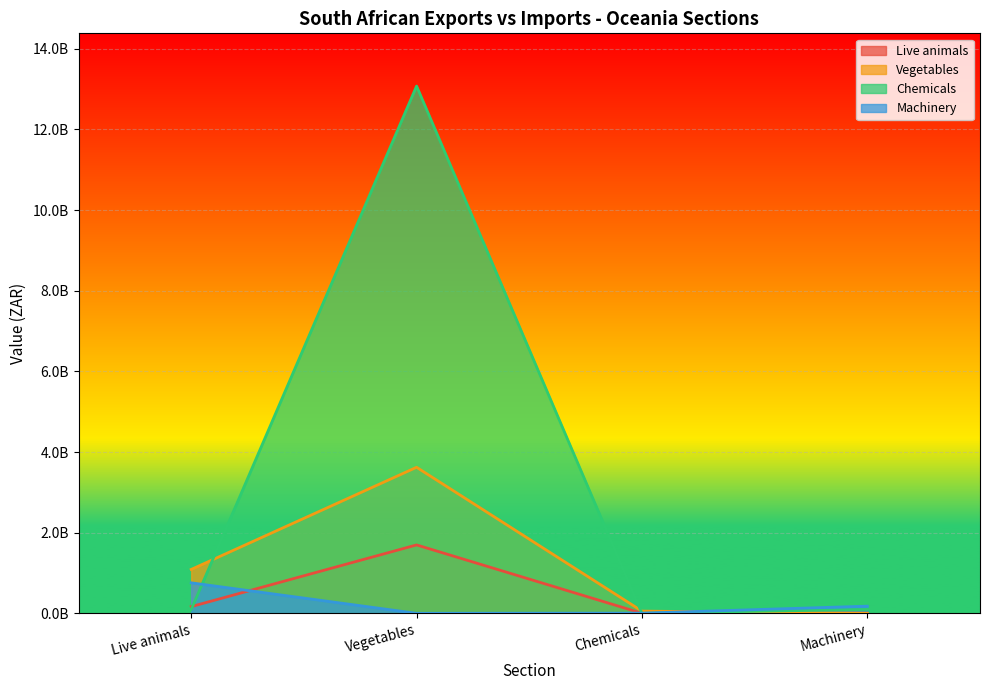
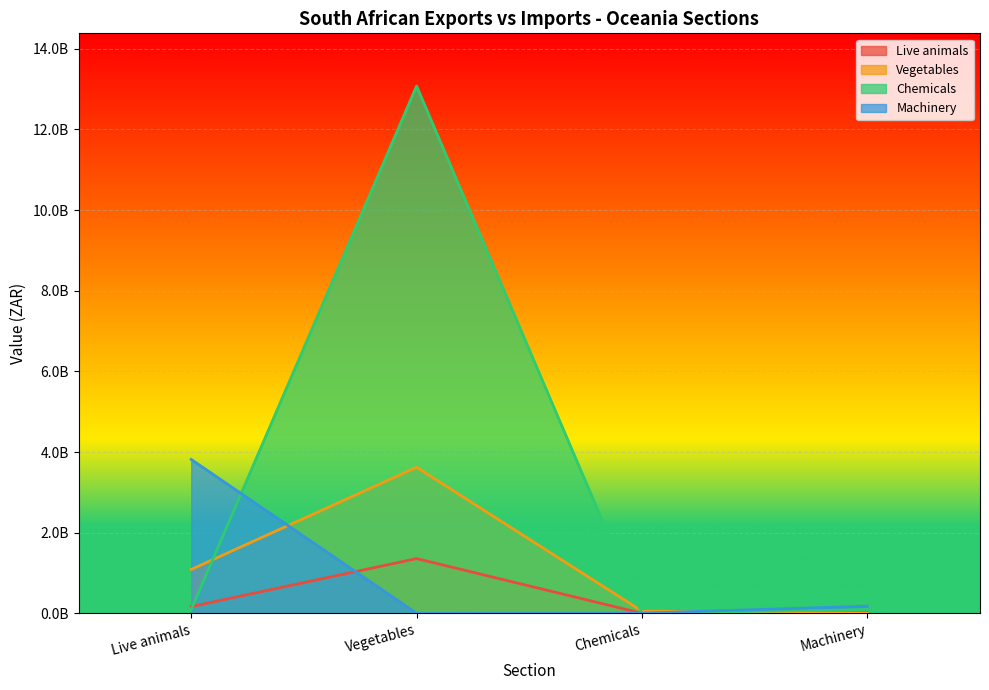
Machinery, Live animals: 800000000 -> 3800000000
Live animals, Vegetables: 1700000000 -> 1400000000
